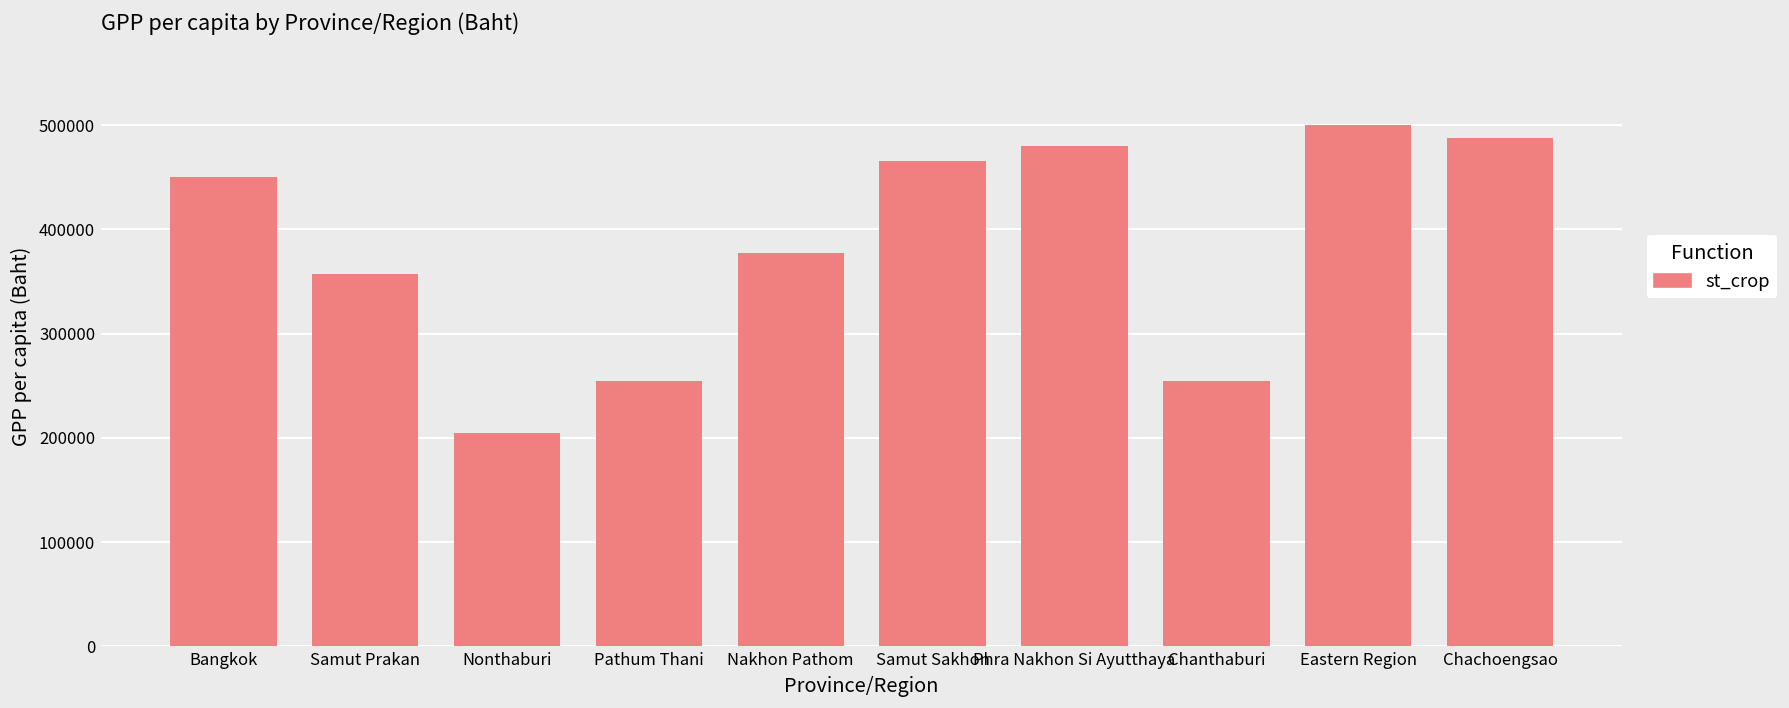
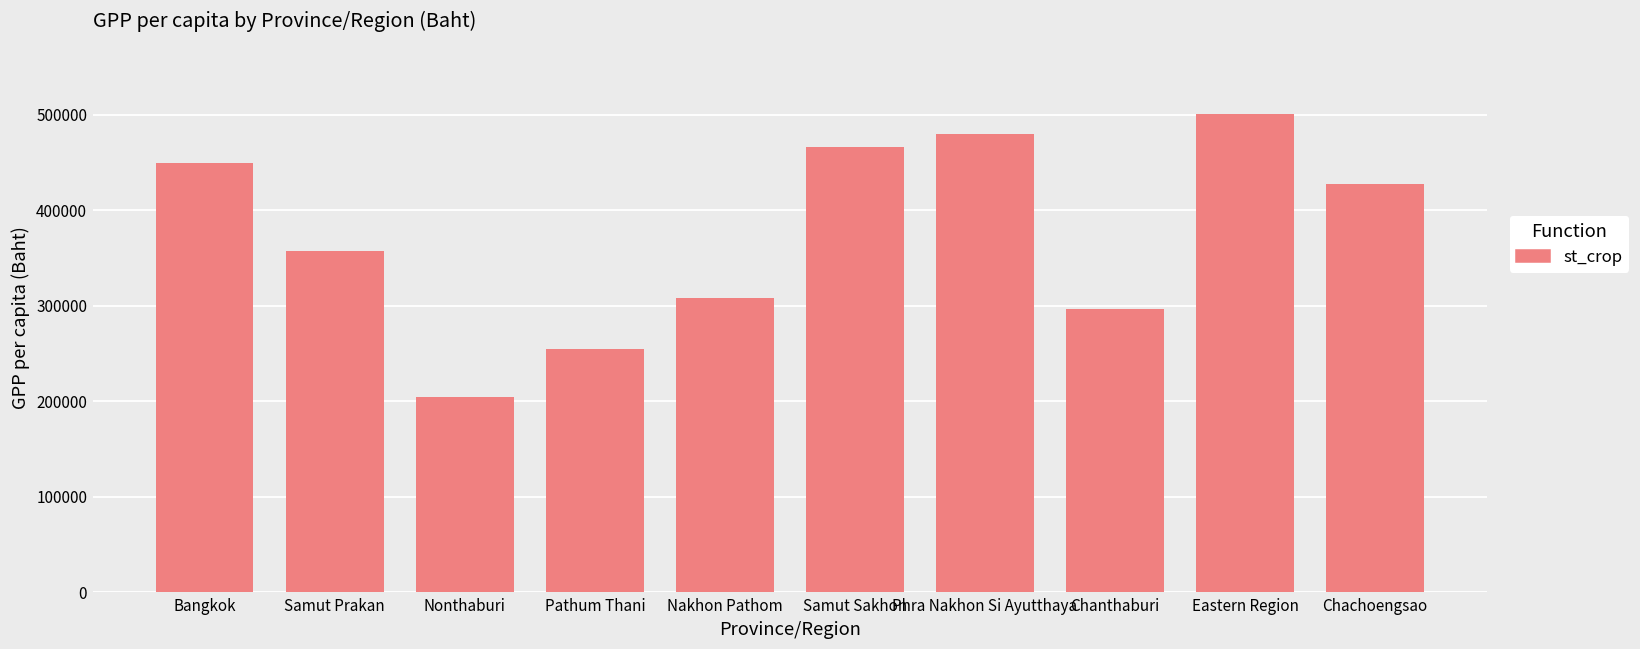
Nakhon Pathom: 380000 -> 310000
Chanthaburi: 250000 -> 300000
Chachoengsao: 490000 -> 430000
